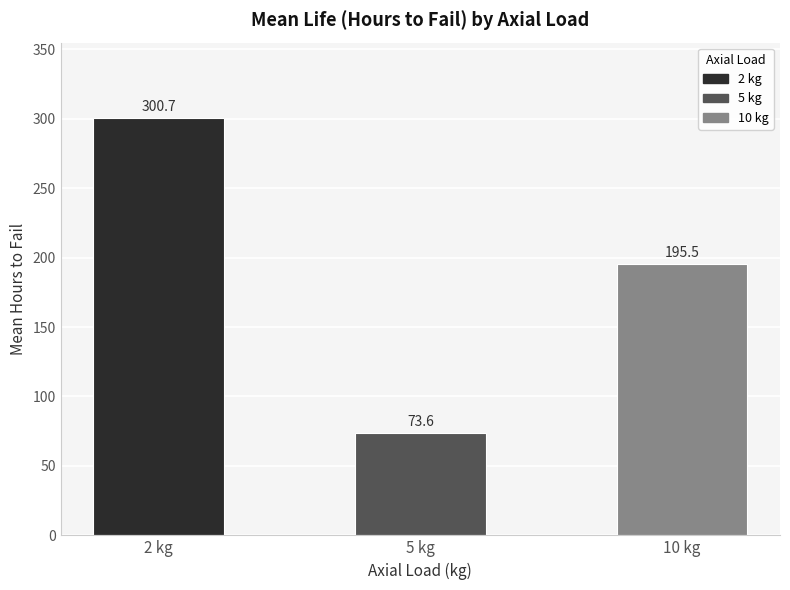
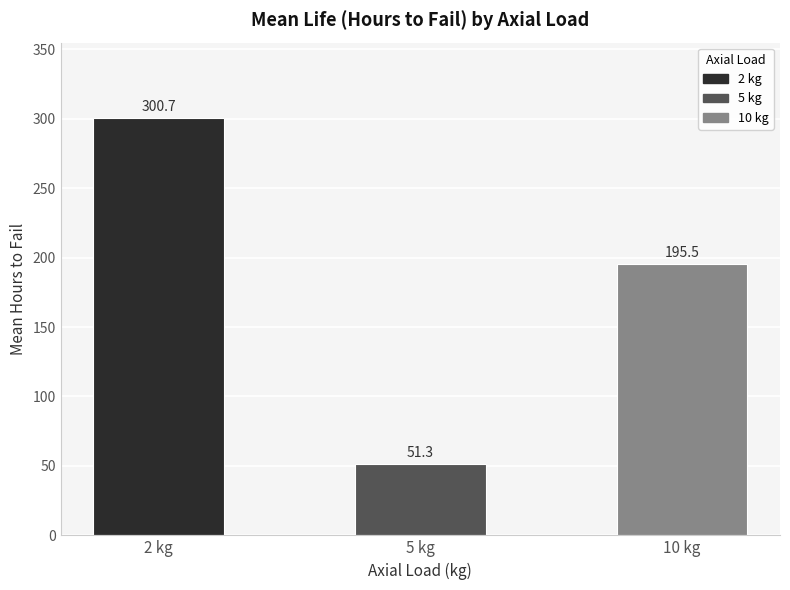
5 kg: 73.6 -> 51.3
